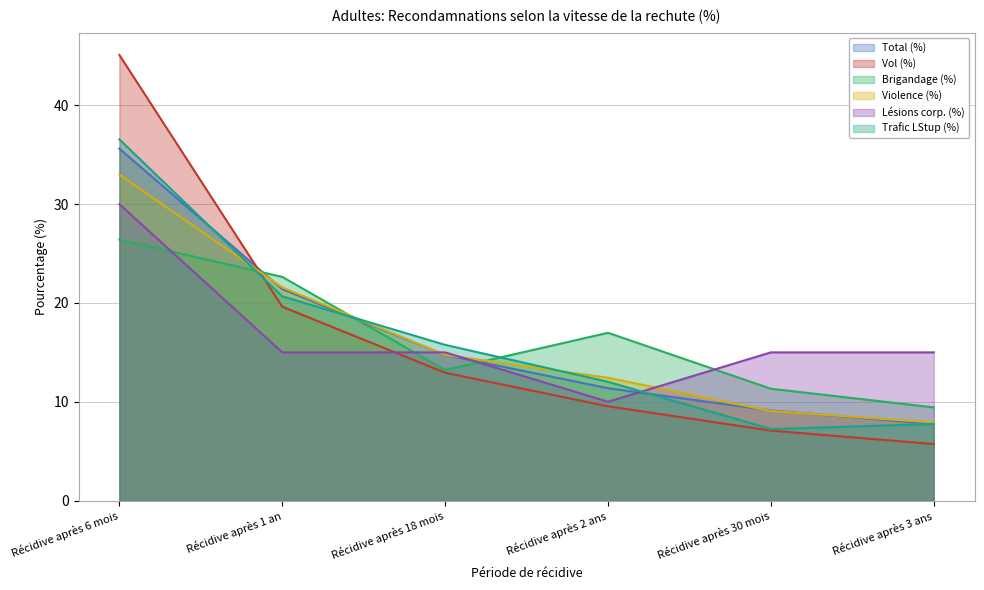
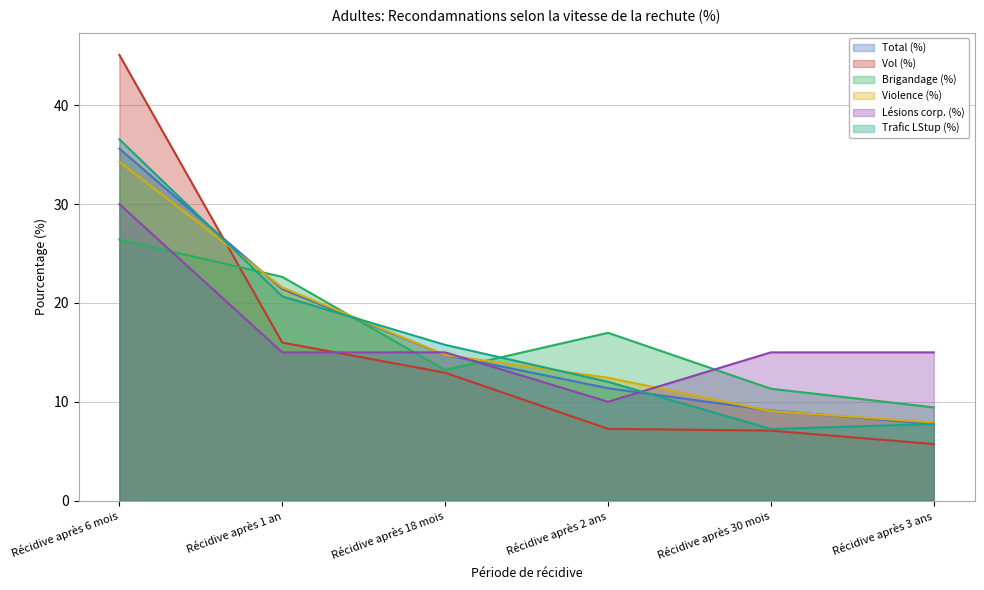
Violence (%), Récidive après 6 mois: 33 -> 34
Vol (%), Récidive après 1 an: 20 -> 16
Vol (%), Récidive après 2 ans: 10 -> 7
